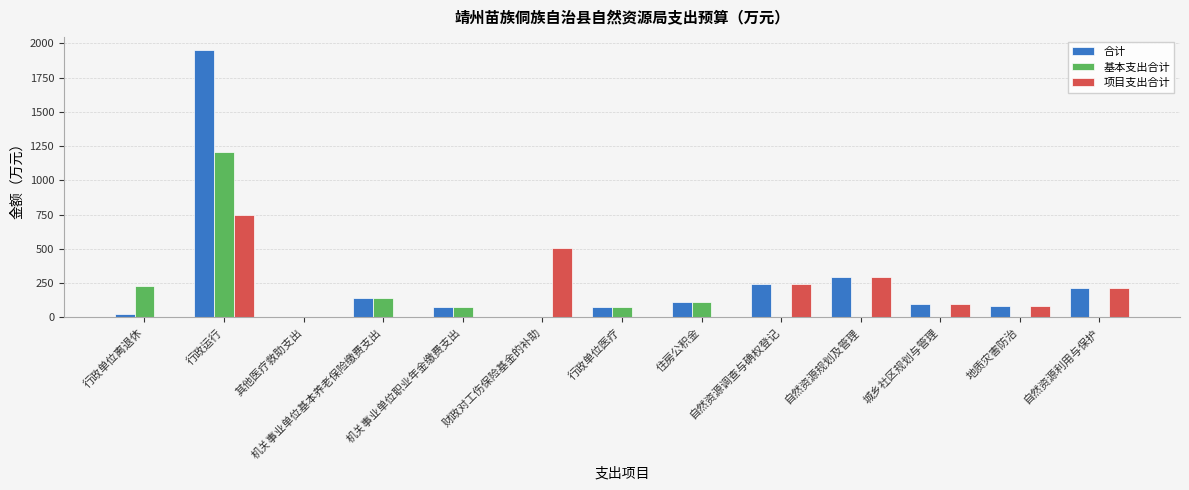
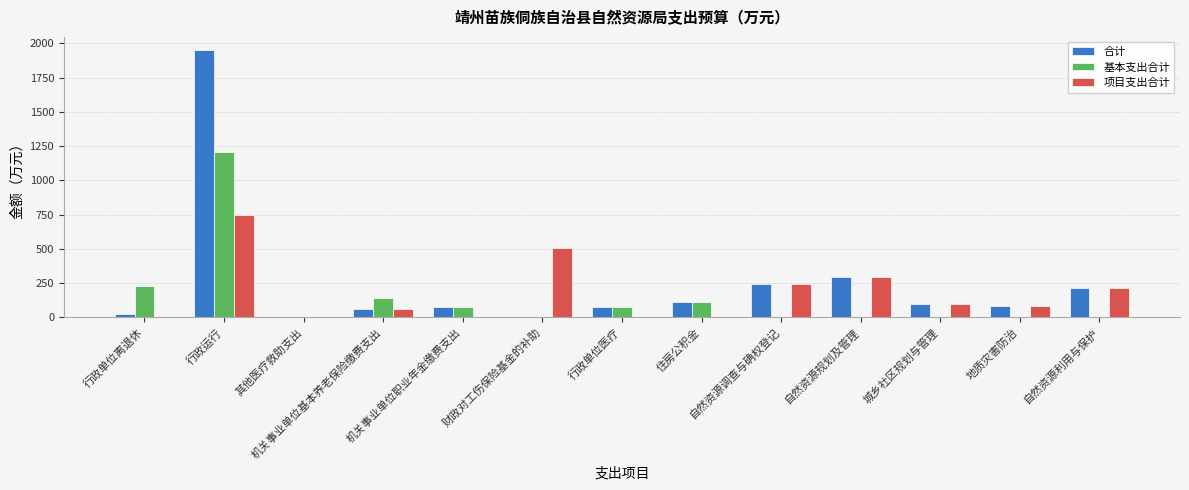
合计, 机关事业单位基本养老保险缴费支出: 140 -> 60
项目支出合计, 机关事业单位基本养老保险缴费支出: 0 -> 60
